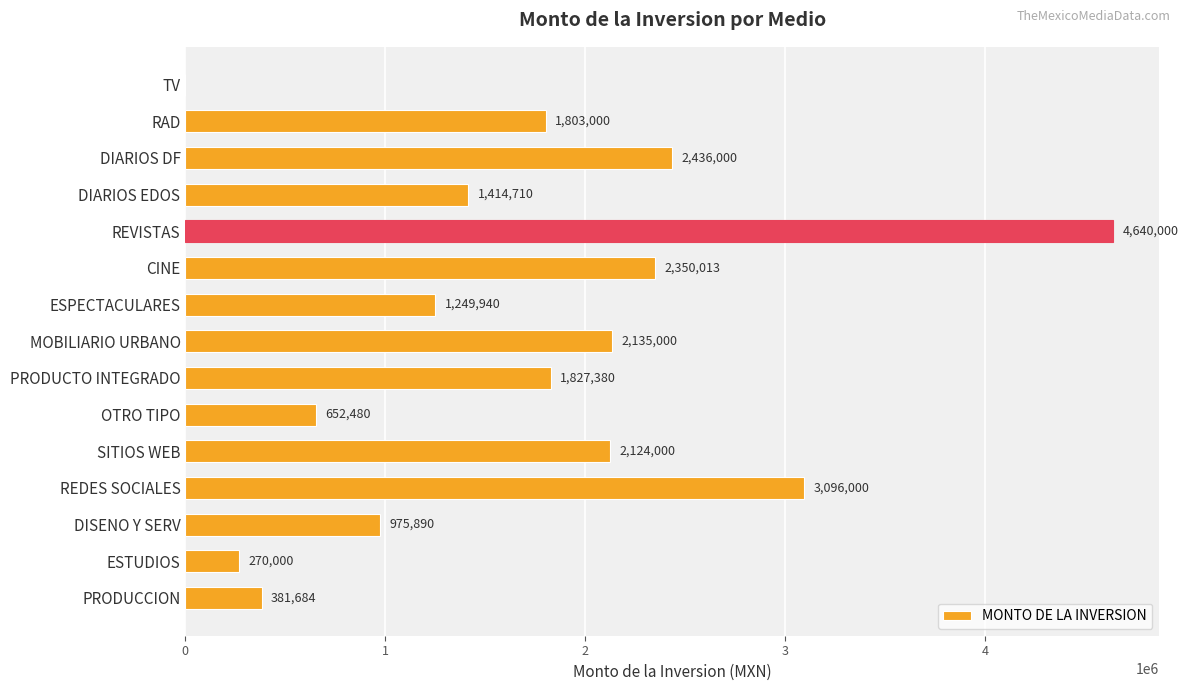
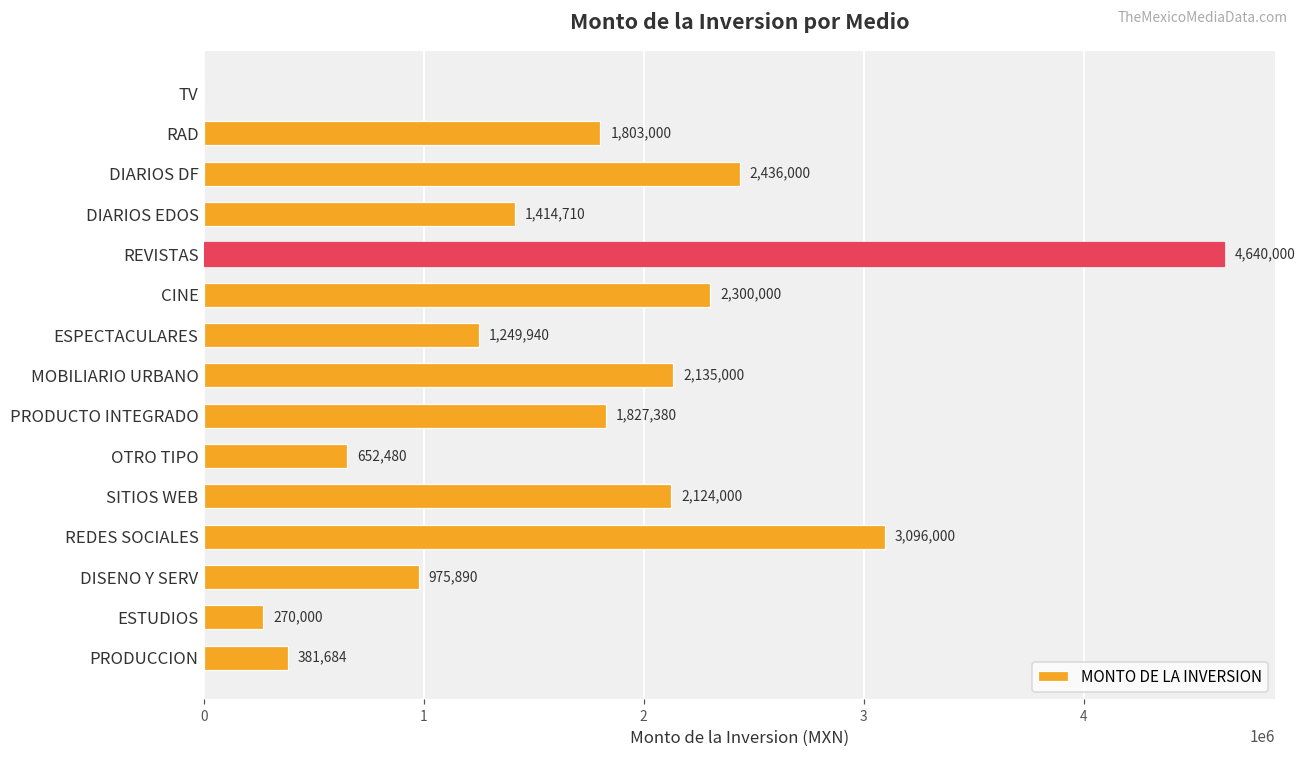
CINE: 2,350,013 -> 2,300,000
